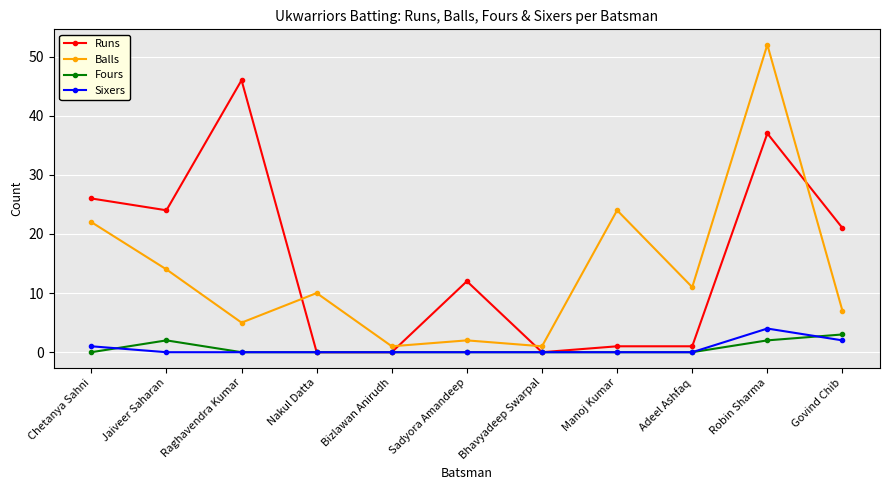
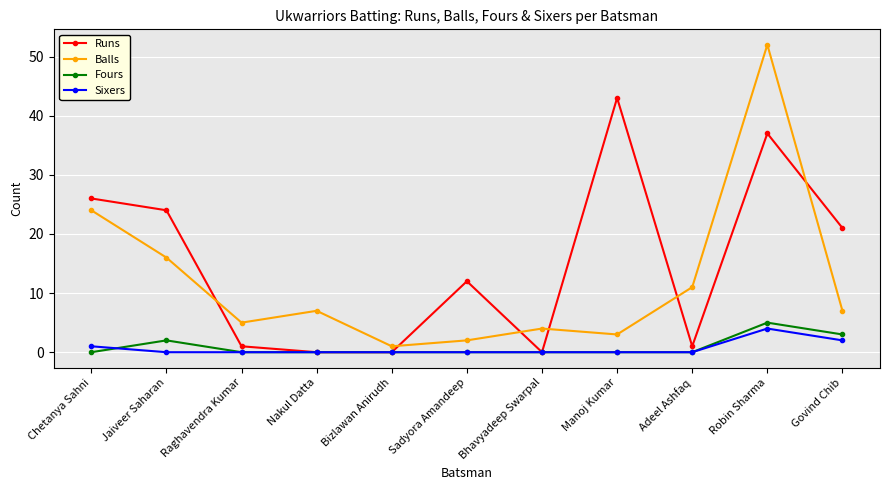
Balls, Chetanya Sahni: 22 -> 24
Balls, Jaiveer Saharan: 14 -> 16
Runs, Raghavendra Kumar: 46 -> 1
Balls, Nakul Datta: 10 -> 7
Balls, Bhavyadeep Swarpal: 1 -> 4
Runs, Manoj Kumar: 1 -> 43
Balls, Manoj Kumar: 24 -> 3
Fours, Robin Sharma: 2 -> 5
